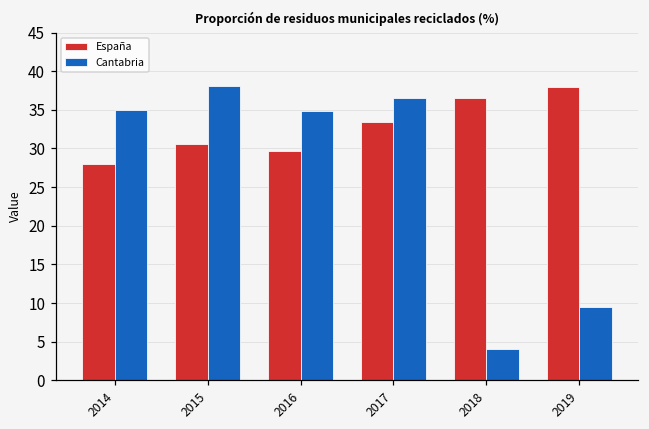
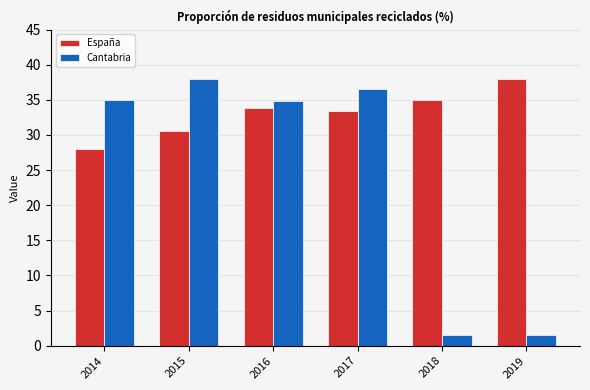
España, 2016: 30 -> 34
España, 2018: 37 -> 35
Cantabria, 2018: 4 -> 2
Cantabria, 2019: 9 -> 2
